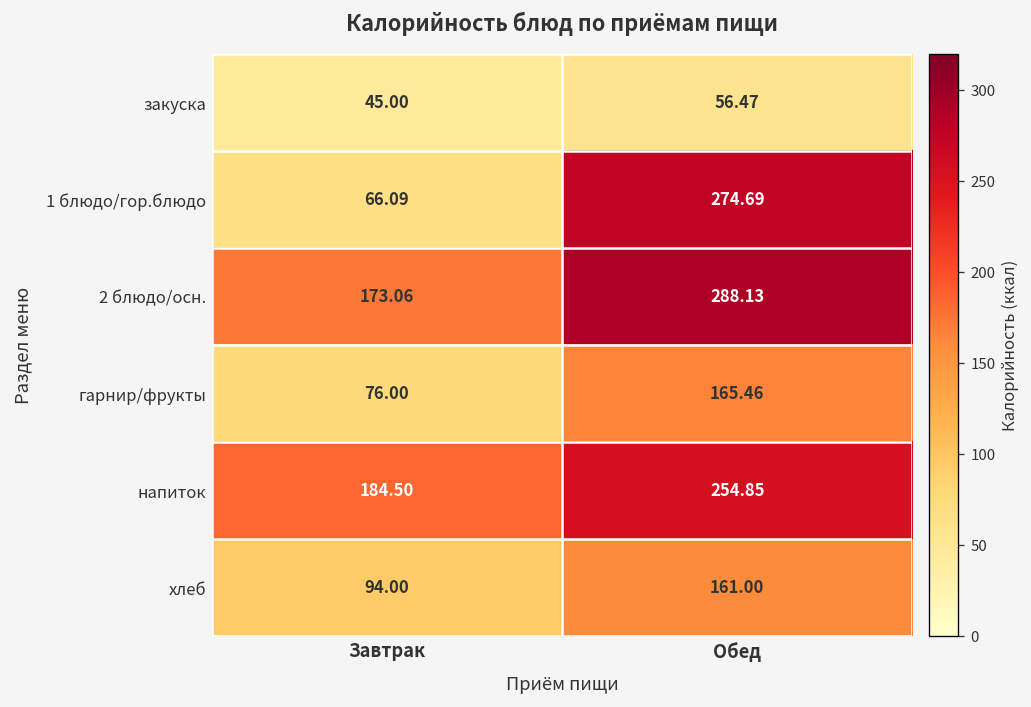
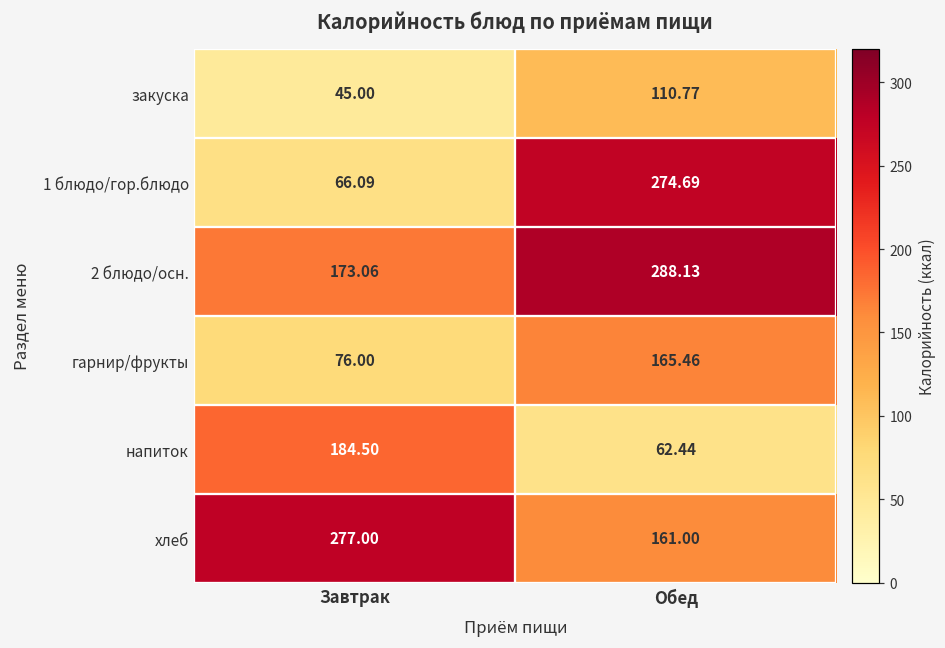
закуска, Обед: 56.47 -> 110.77
напиток, Обед: 254.85 -> 62.44
хлеб, Завтрак: 94.00 -> 277.00
